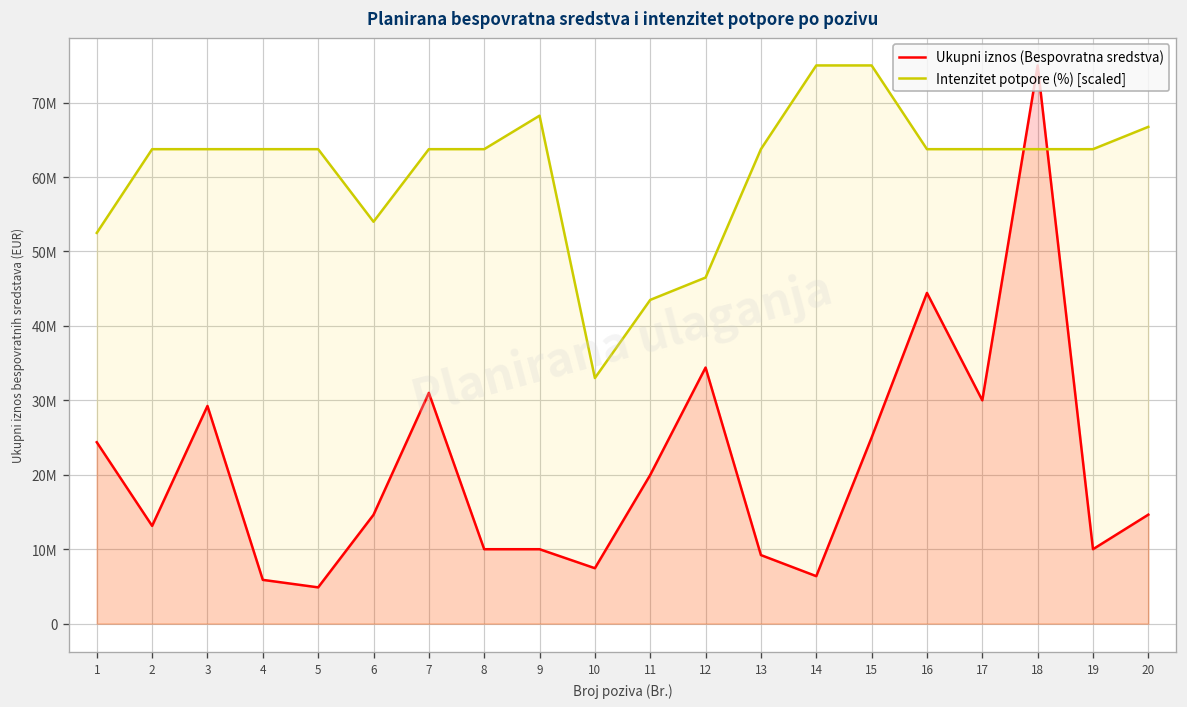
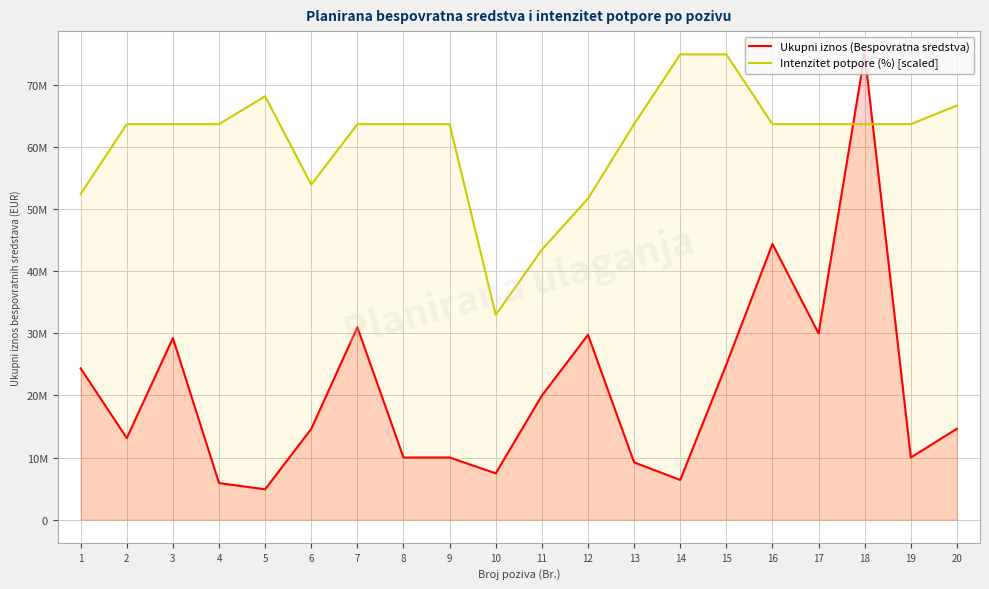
Intenzitet potpore (%) [scaled], 5: 64000000 -> 68000000
Intenzitet potpore (%) [scaled], 9: 68000000 -> 64000000
Ukupni iznos (Bespovratna sredstva), 12: 34000000 -> 30000000
Intenzitet potpore (%) [scaled], 12: 46000000 -> 52000000
